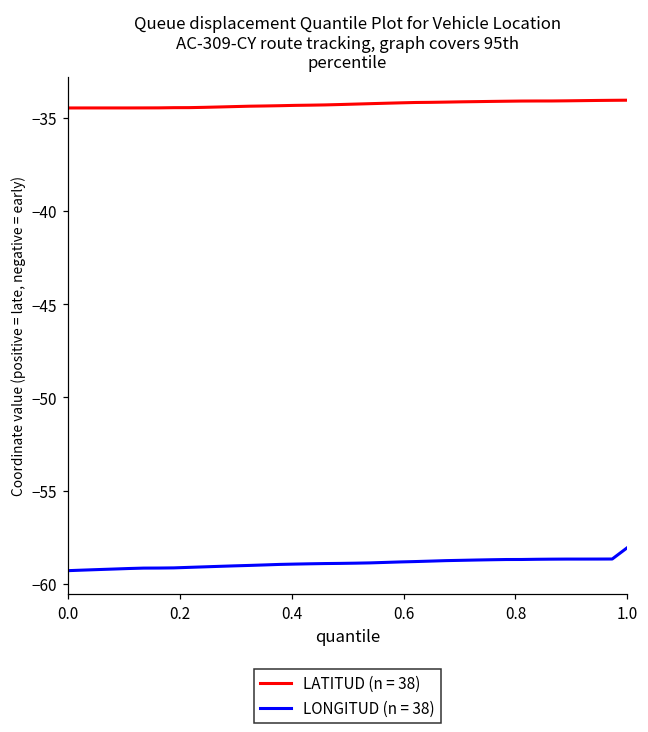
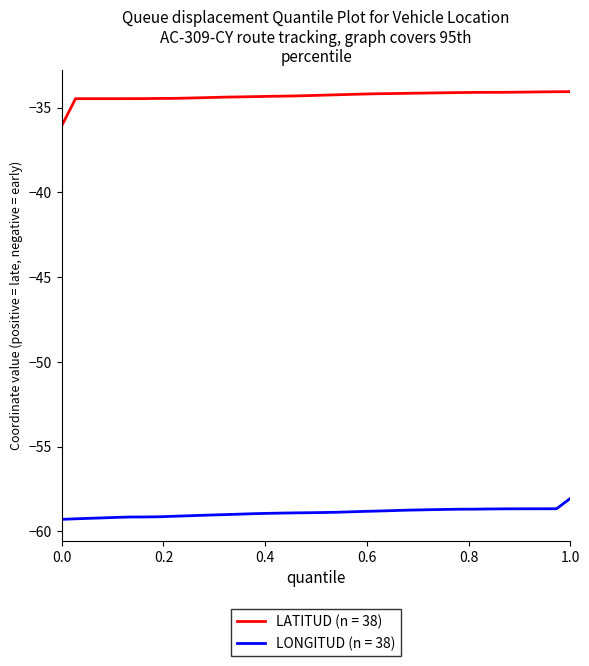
LATITUD (n = 38), 0.0: -34.5 -> -36.1
